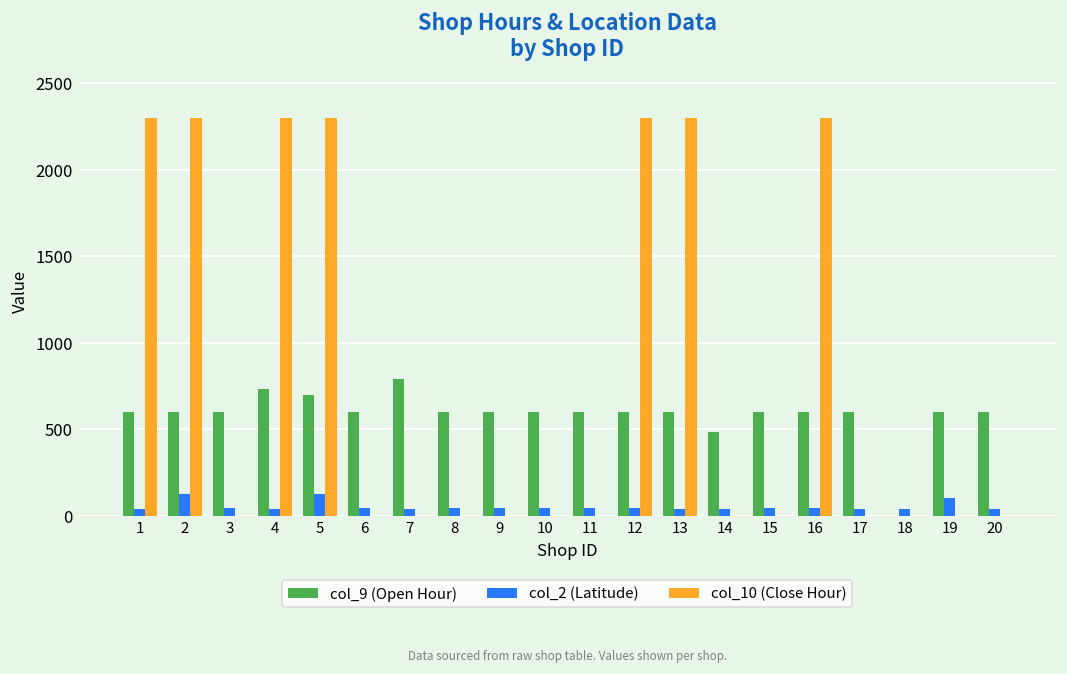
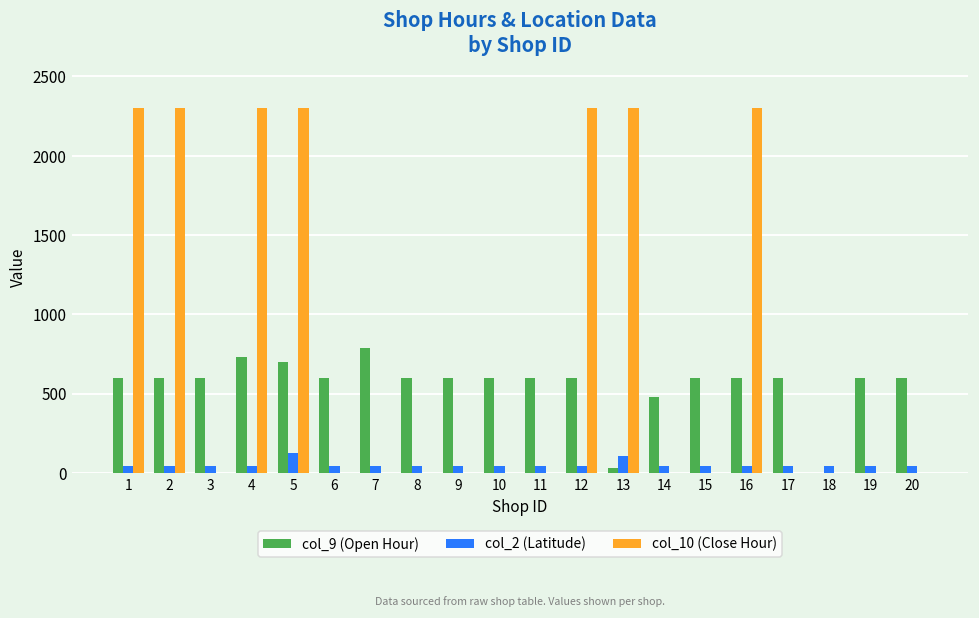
col_2 (Latitude), 2: 120 -> 40
col_9 (Open Hour), 13: 600 -> 30
col_2 (Latitude), 13: 40 -> 100
col_2 (Latitude), 19: 100 -> 40
